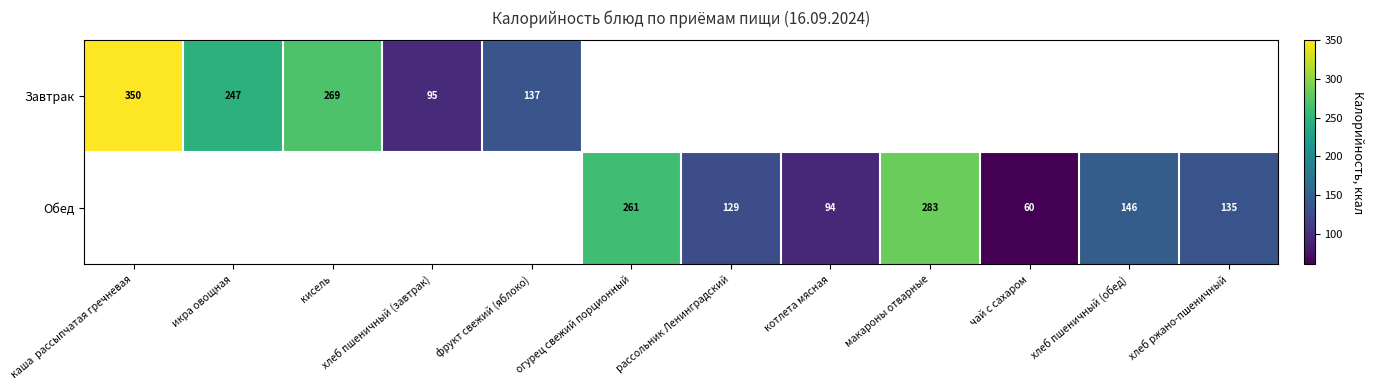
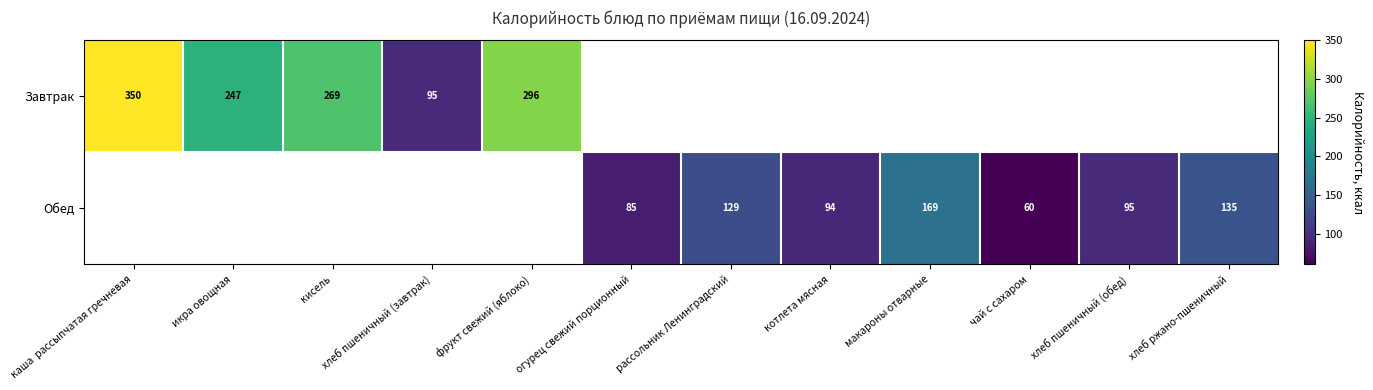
Завтрак, фрукт свежий (яблоко): 137 -> 296
Обед, огурец свежий порционный: 261 -> 85
Обед, макароны отварные: 283 -> 169
Обед, хлеб пшеничный (обед): 146 -> 95
